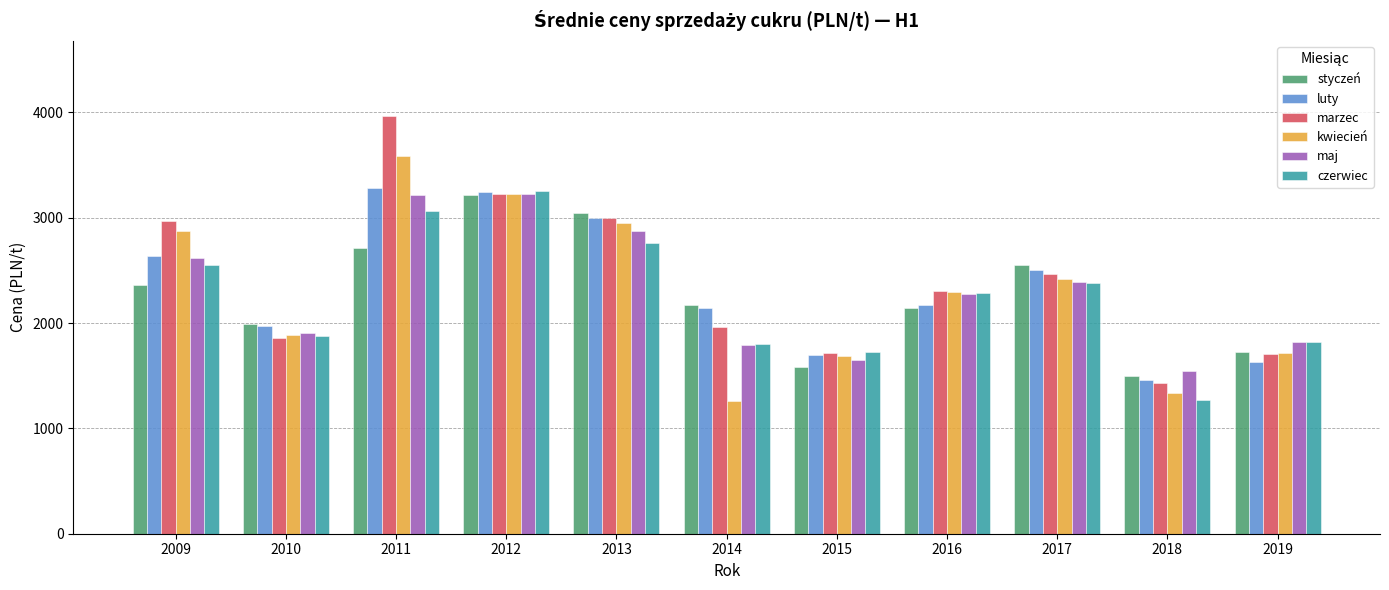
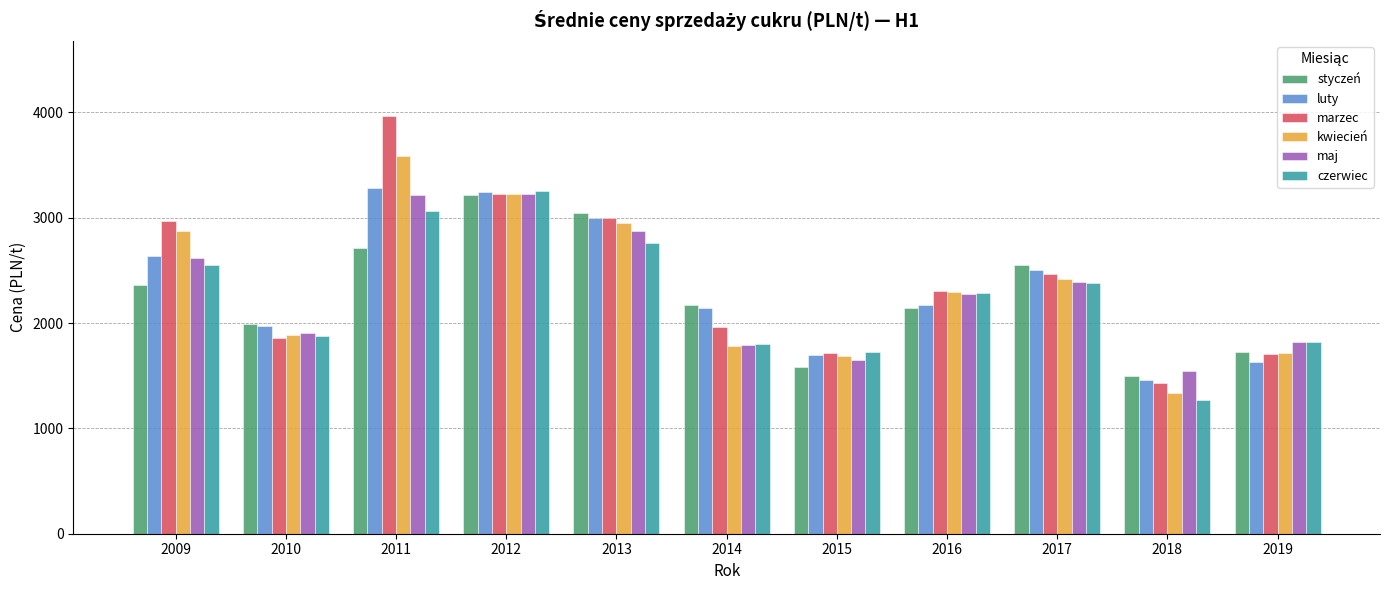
kwiecień, 2014: 1260 -> 1790
